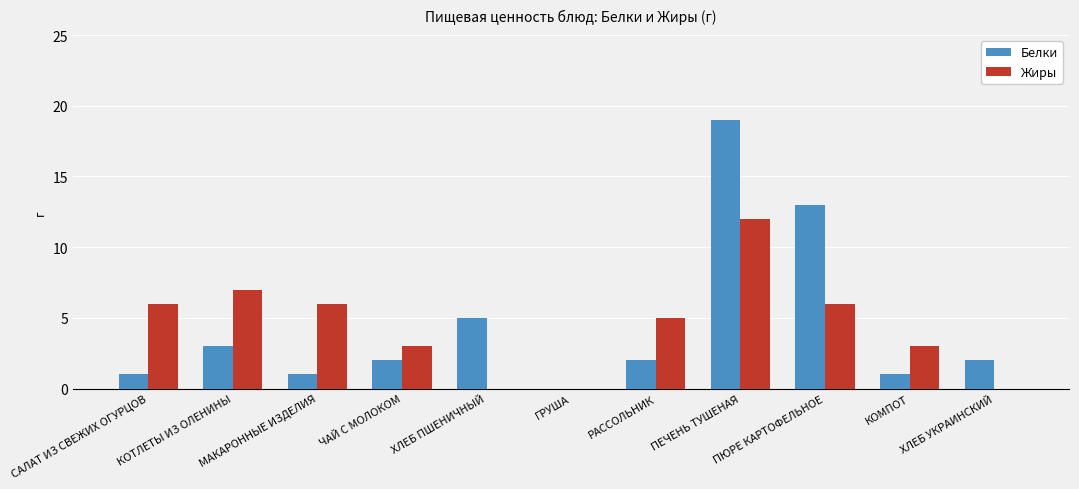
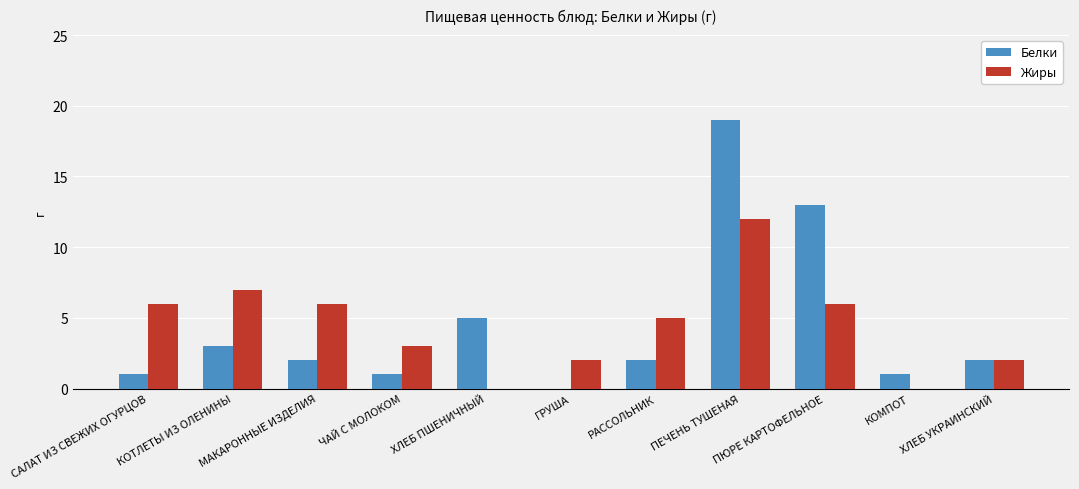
Белки, МАКАРОННЫЕ ИЗДЕЛИЯ: 1 -> 2
Белки, ЧАЙ С МОЛОКОМ: 2 -> 1
Жиры, ГРУША: 0 -> 2
Жиры, КОМПОТ: 3 -> 0
Жиры, ХЛЕБ УКРАИНСКИЙ: 0 -> 2
